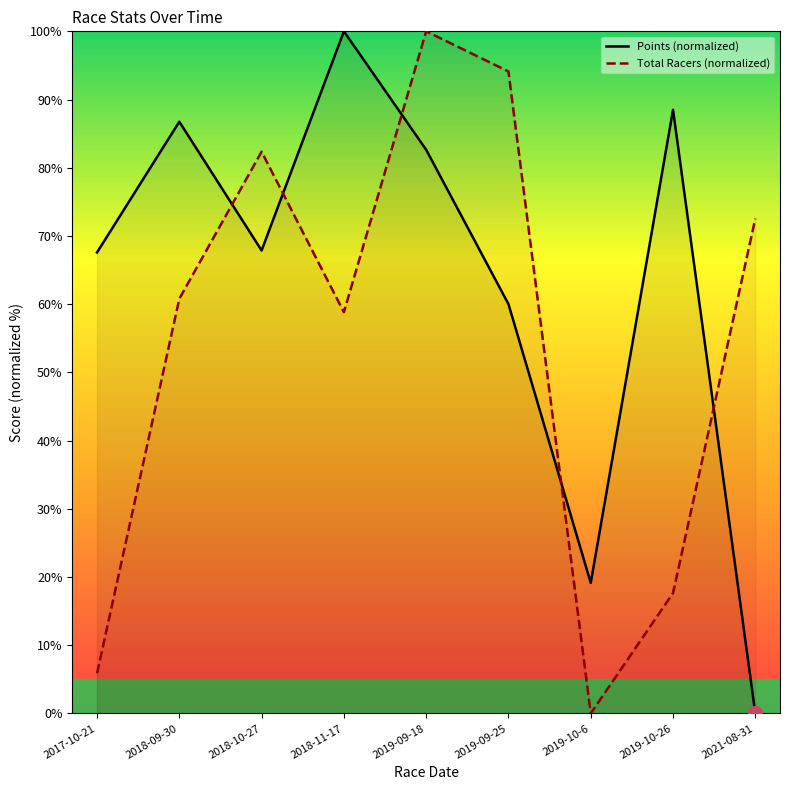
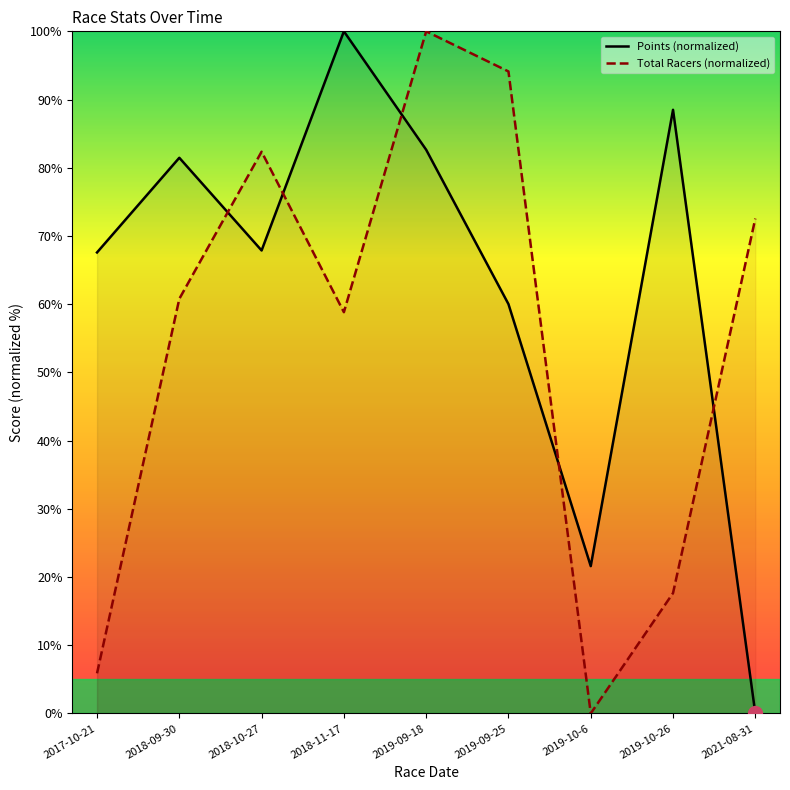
Points (normalized), 2018-09-30: 87% -> 81%
Points (normalized), 2019-10-6: 19% -> 22%
